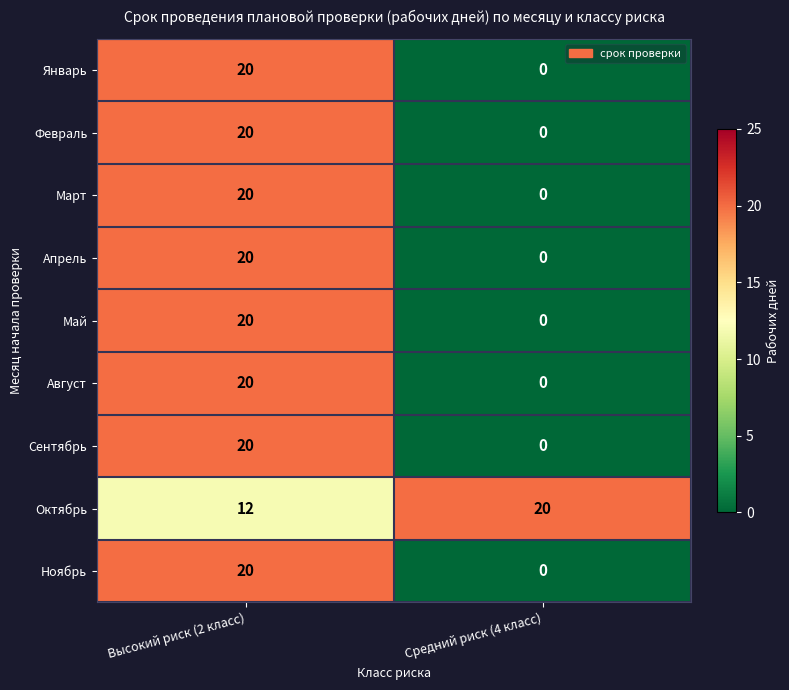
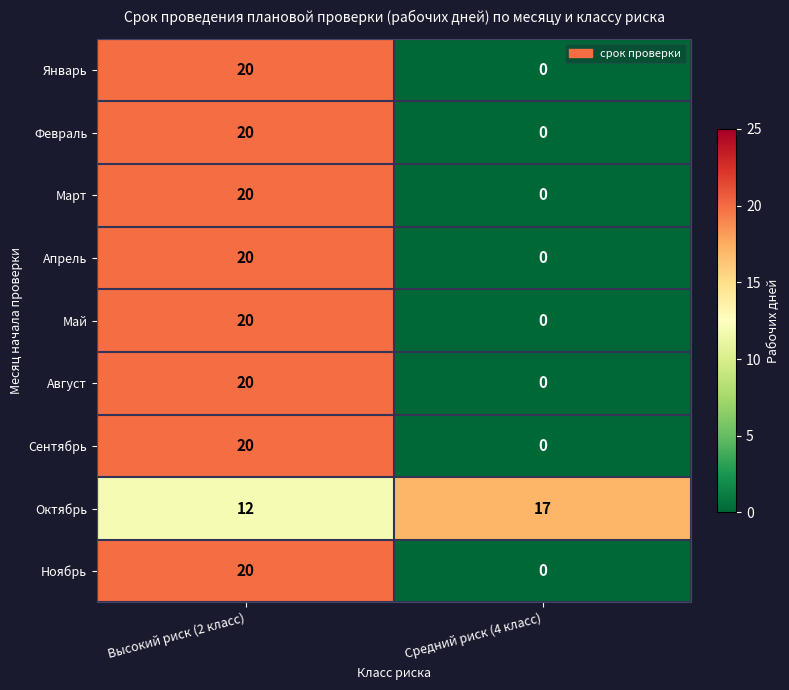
Октябрь, Средний риск (4 класс): 20 -> 17
